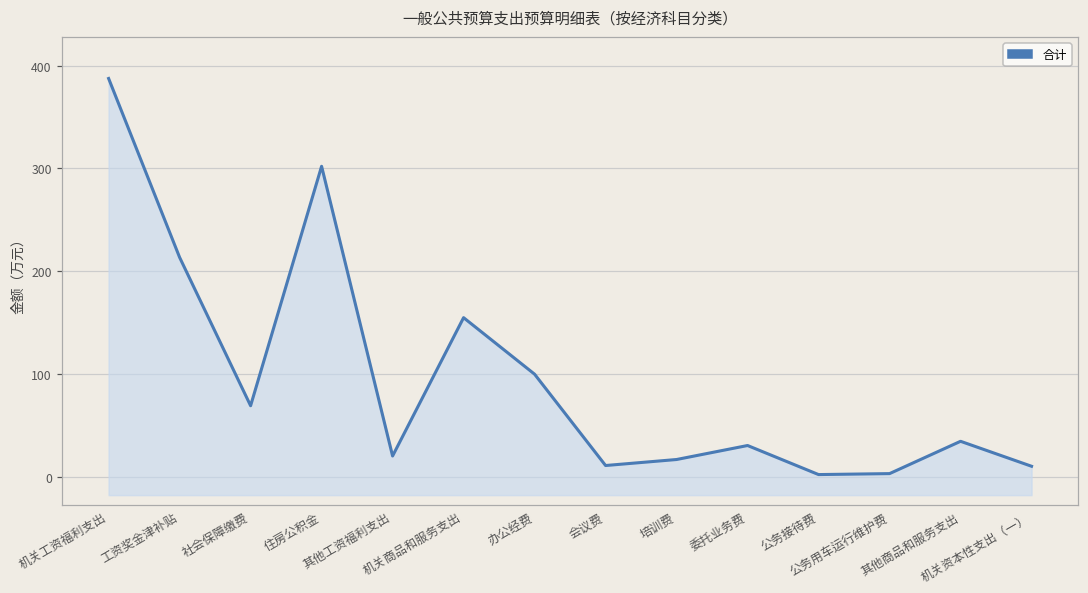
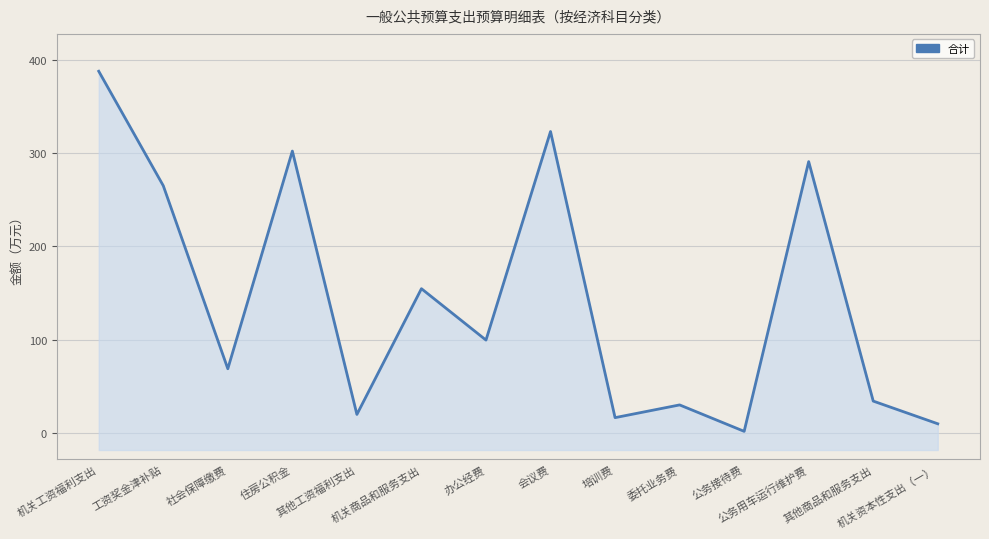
工资奖金津补贴: 210 -> 260
会议费: 10 -> 320
公务用车运行维护费: 0 -> 290
